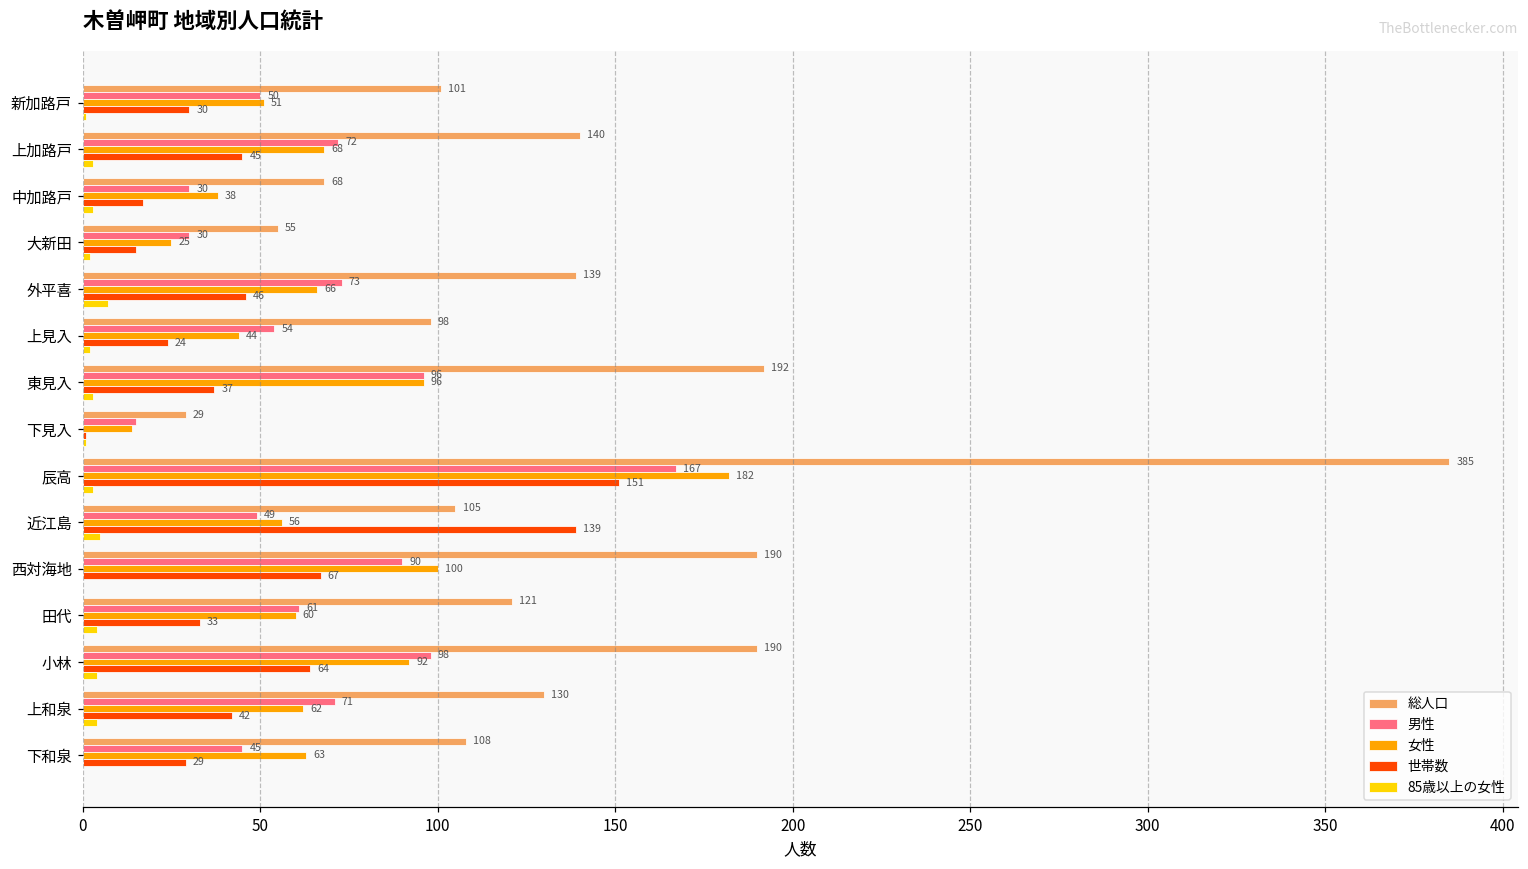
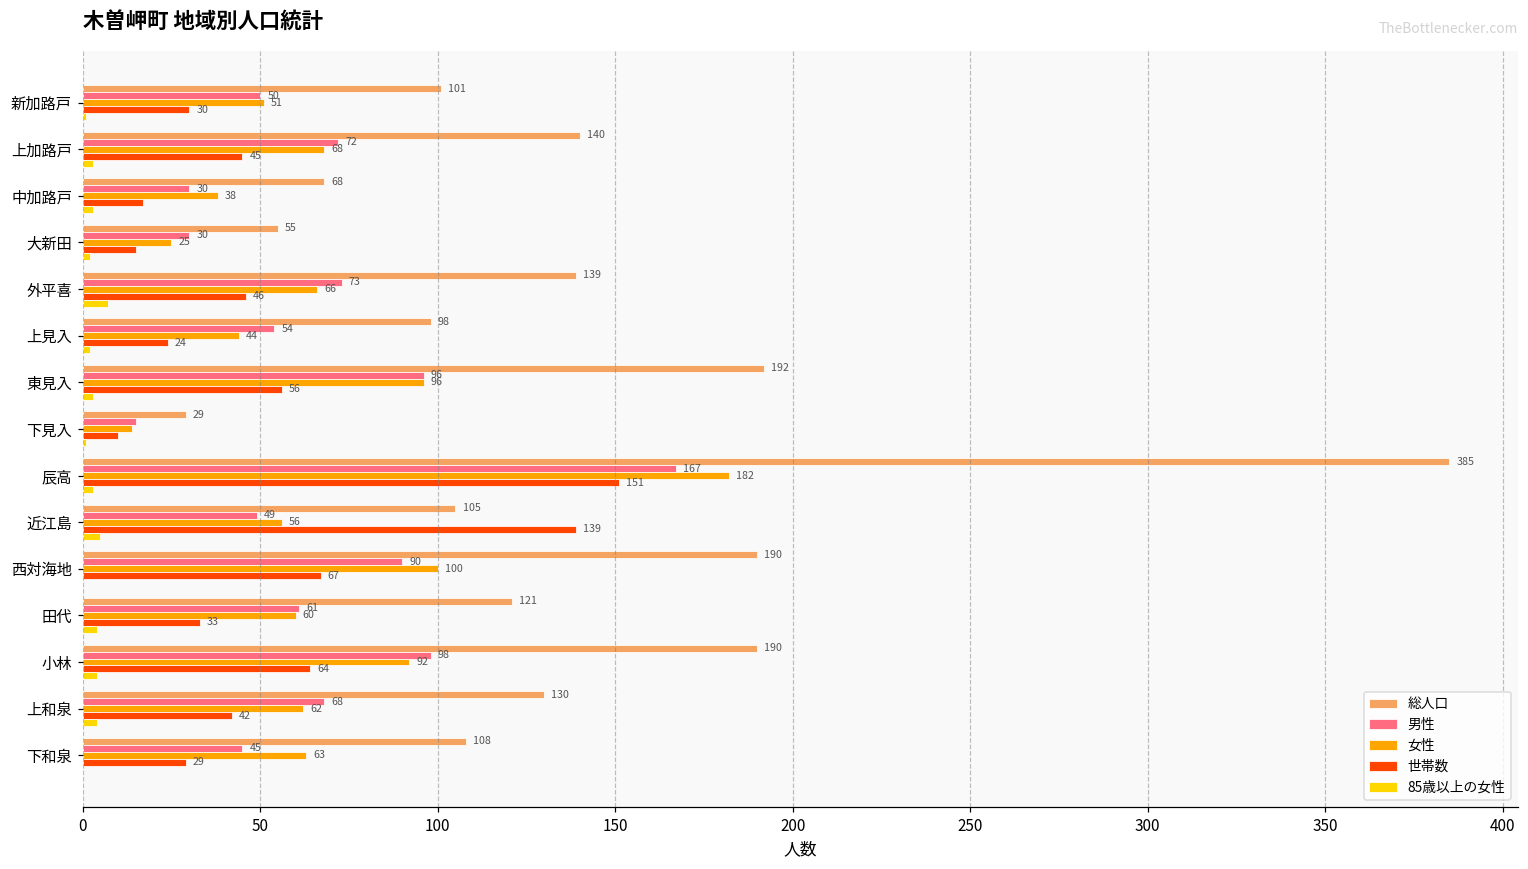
世帯数, 東見入: 37 -> 56
世帯数, 下見入: 1 -> 10
男性, 上和泉: 71 -> 68
